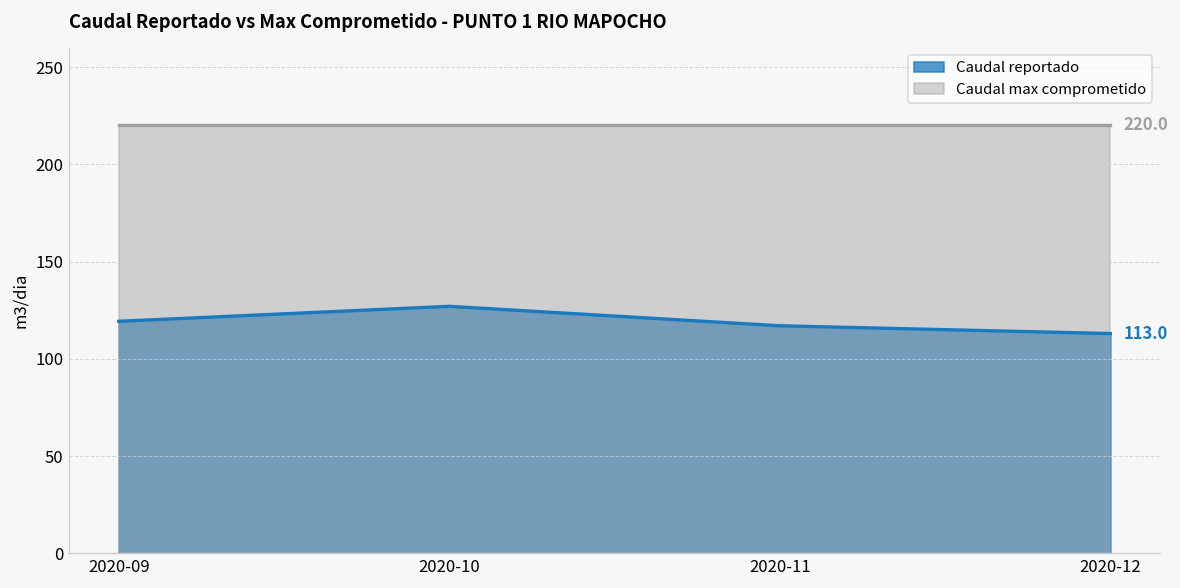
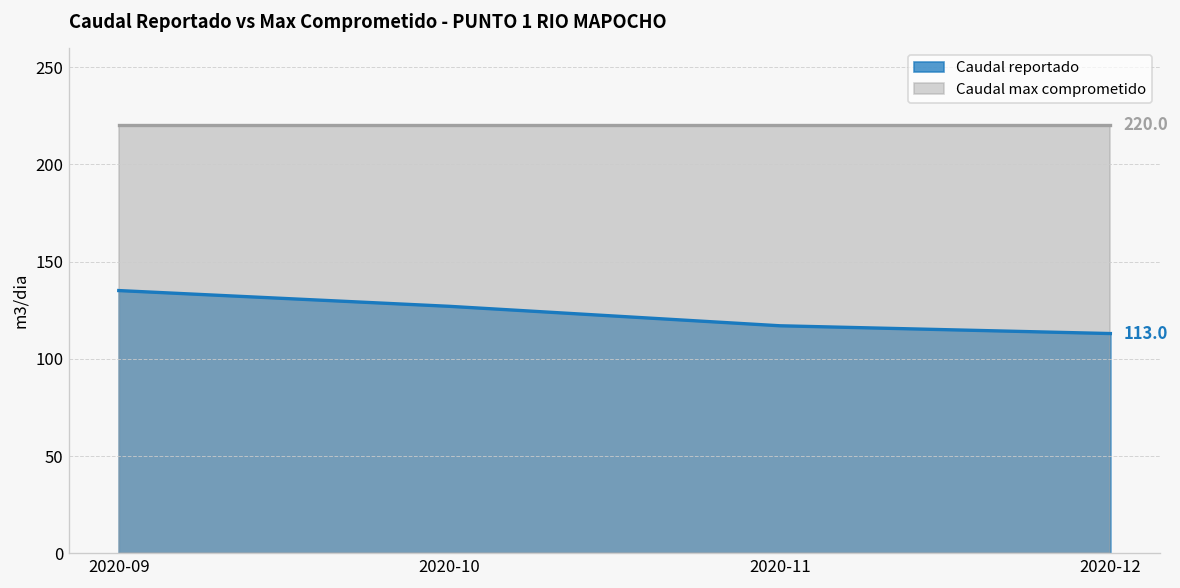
Caudal reportado, 2020-09: 119 -> 135
